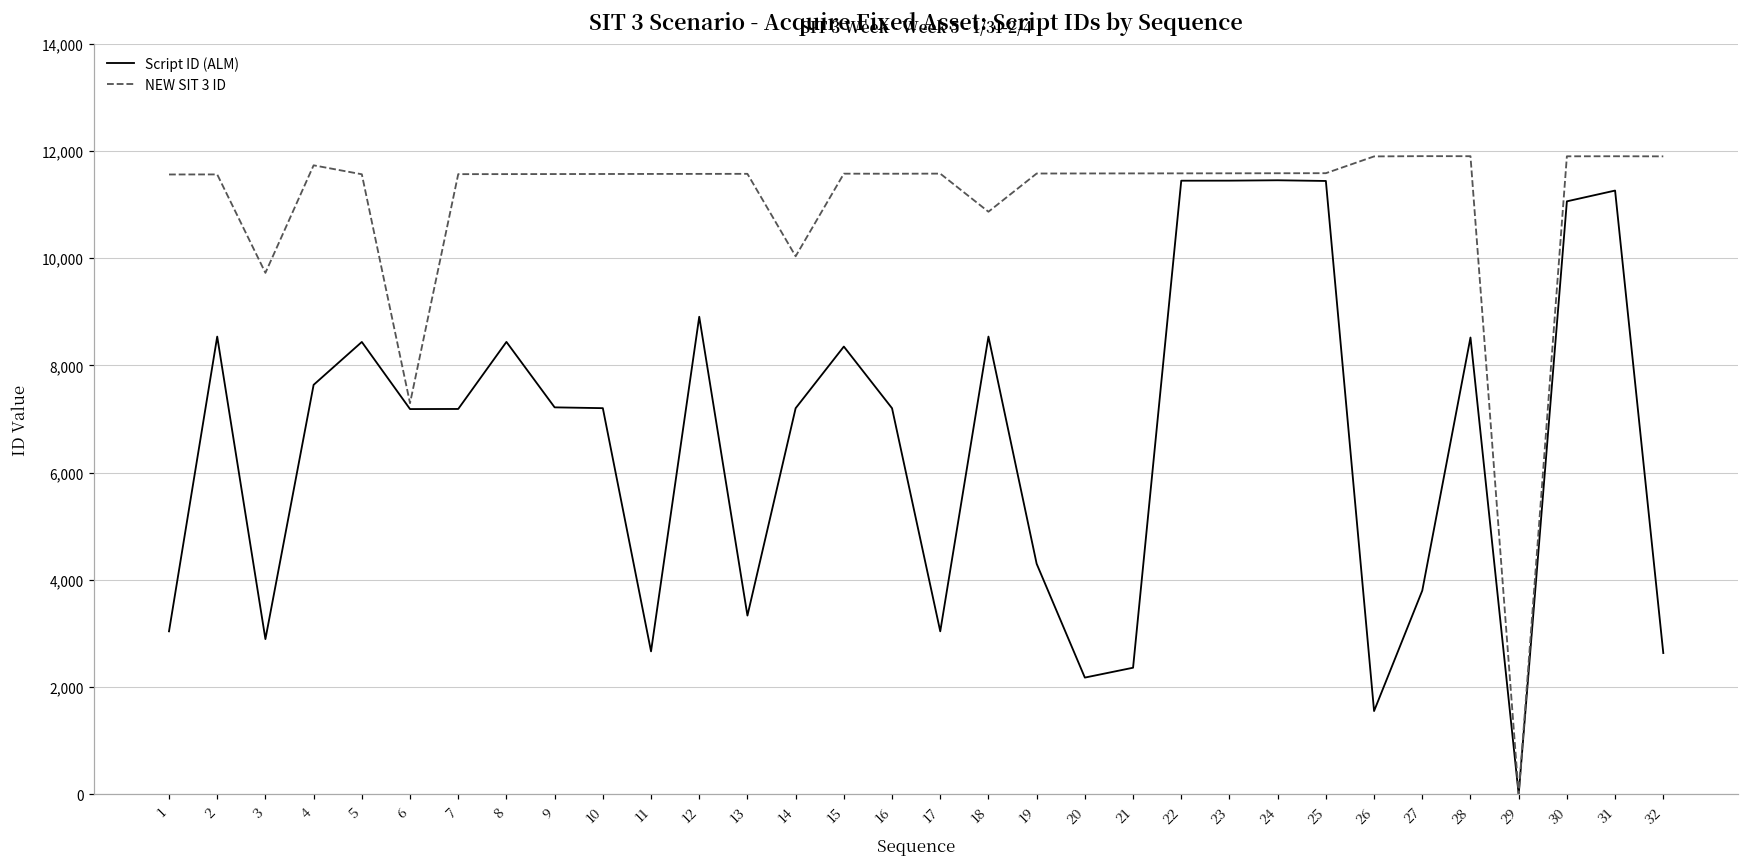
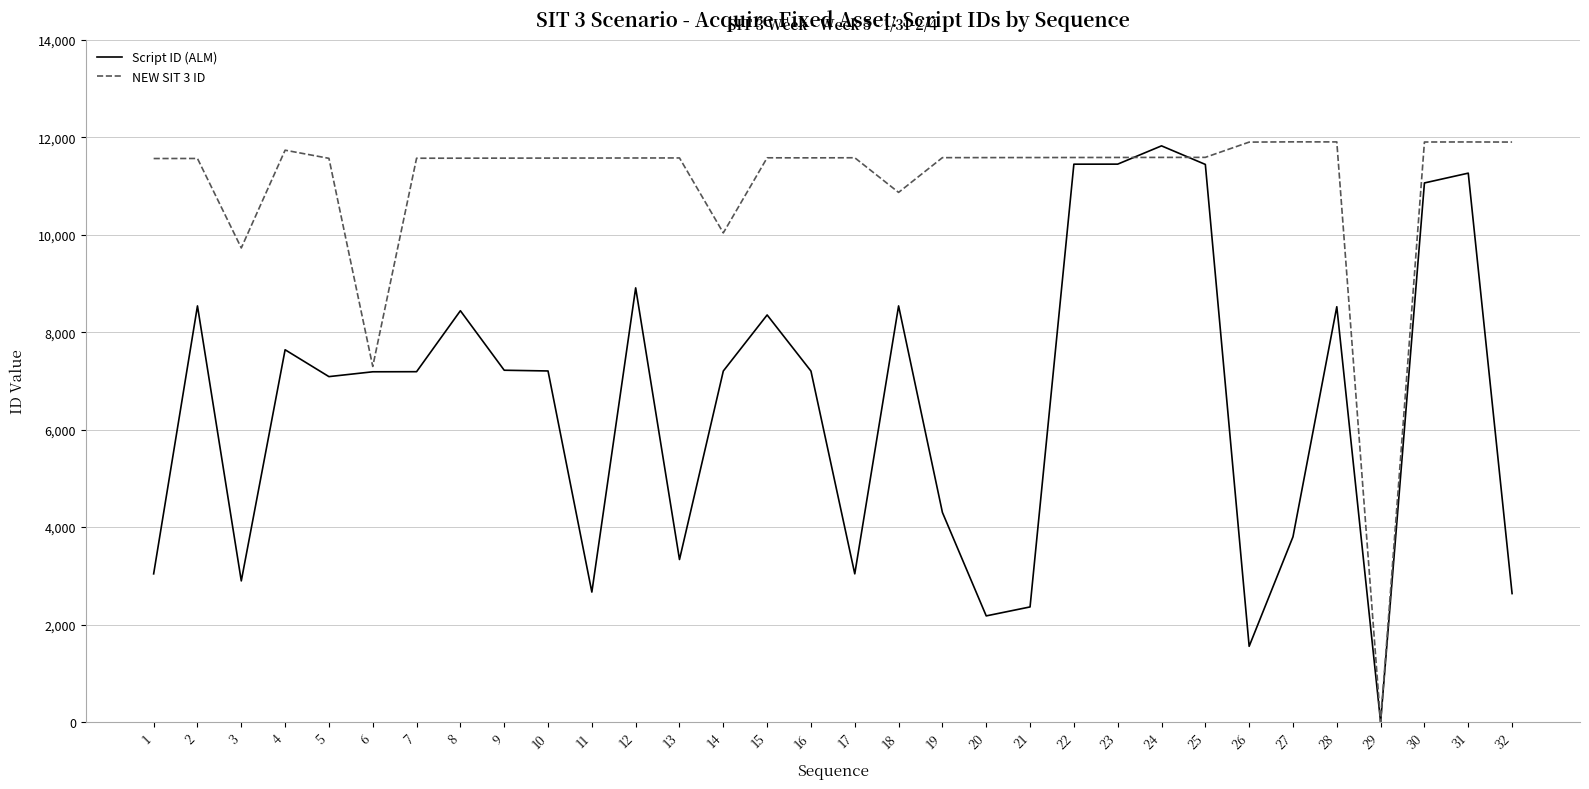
Script ID (ALM), 5: 8,400 -> 7,100
Script ID (ALM), 24: 11,500 -> 11,800
